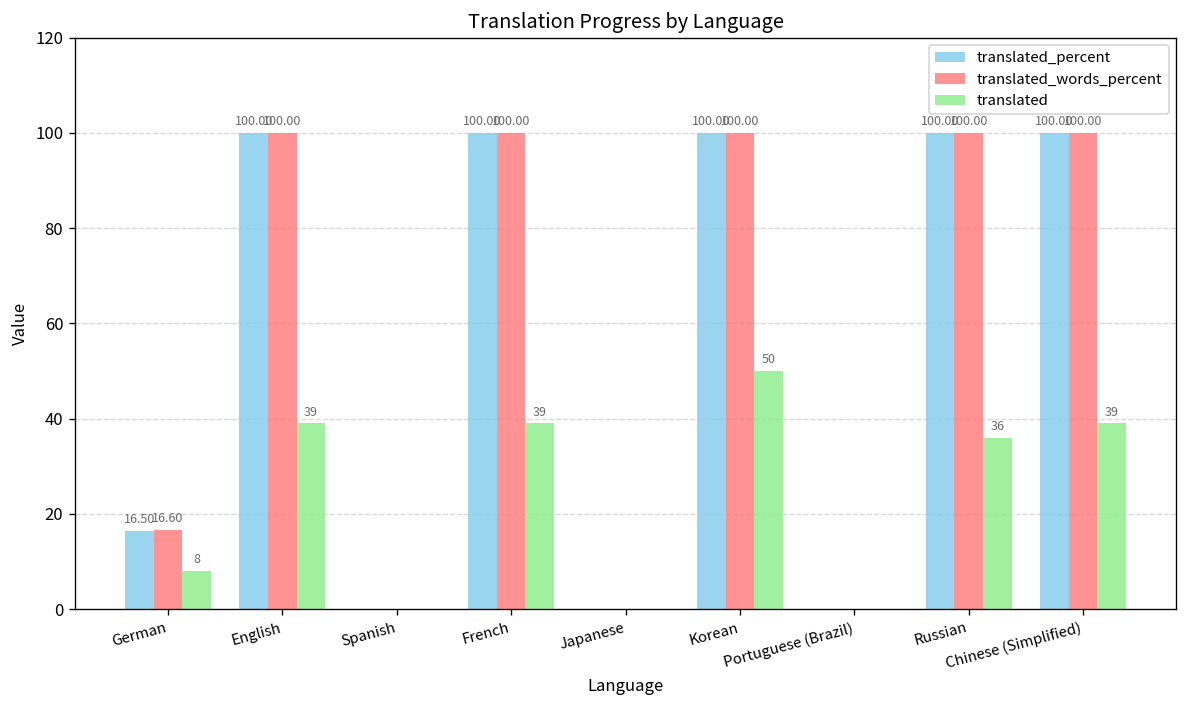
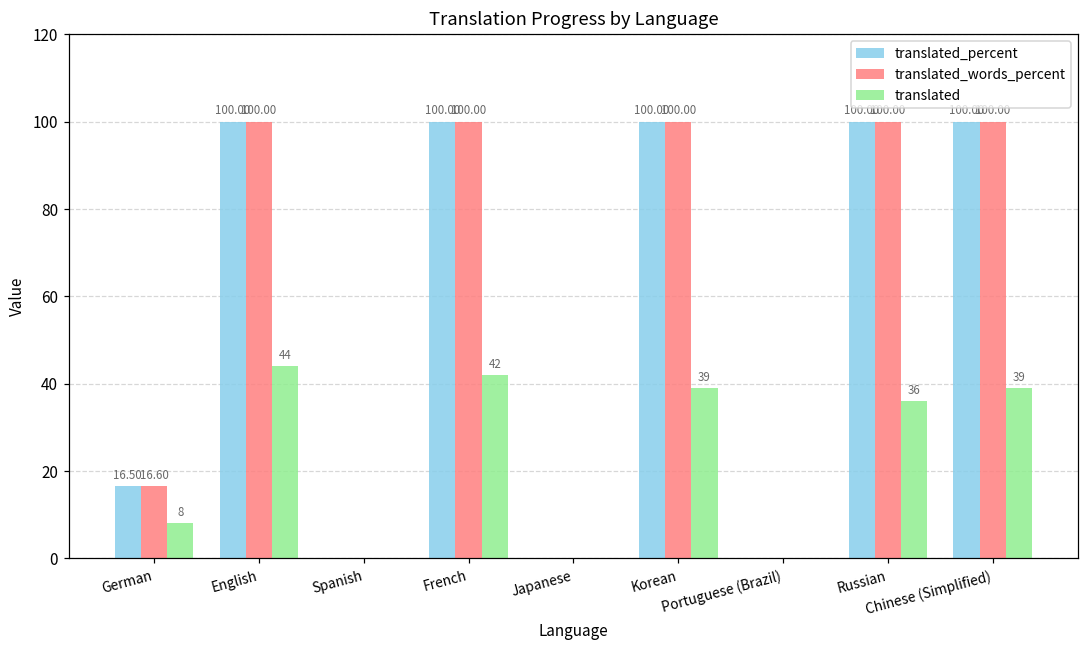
translated, English: 39 -> 44
translated, French: 39 -> 42
translated, Korean: 50 -> 39
